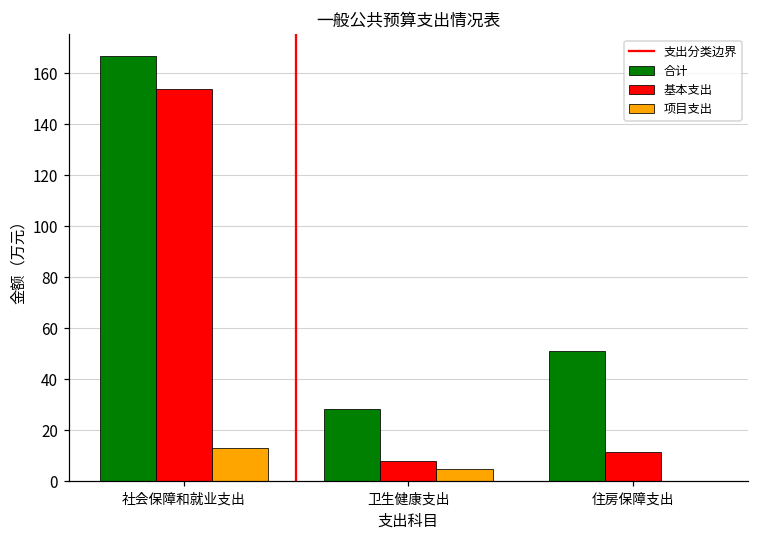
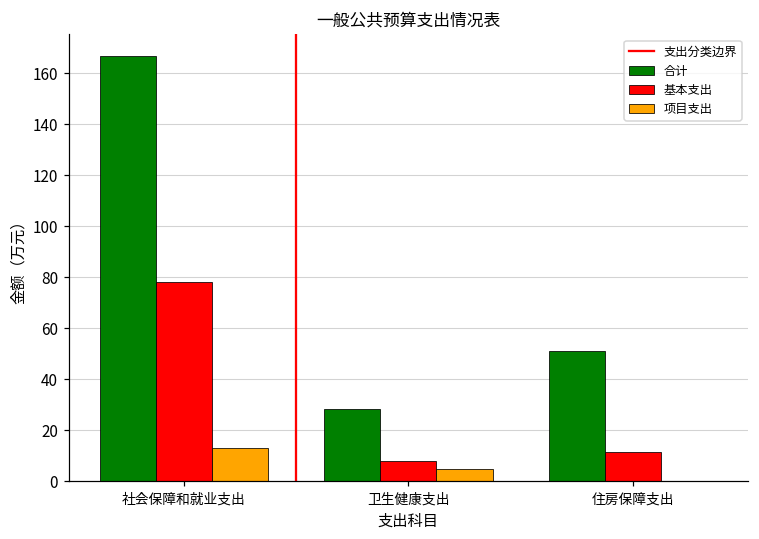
基本支出, 社会保障和就业支出: 154 -> 78
